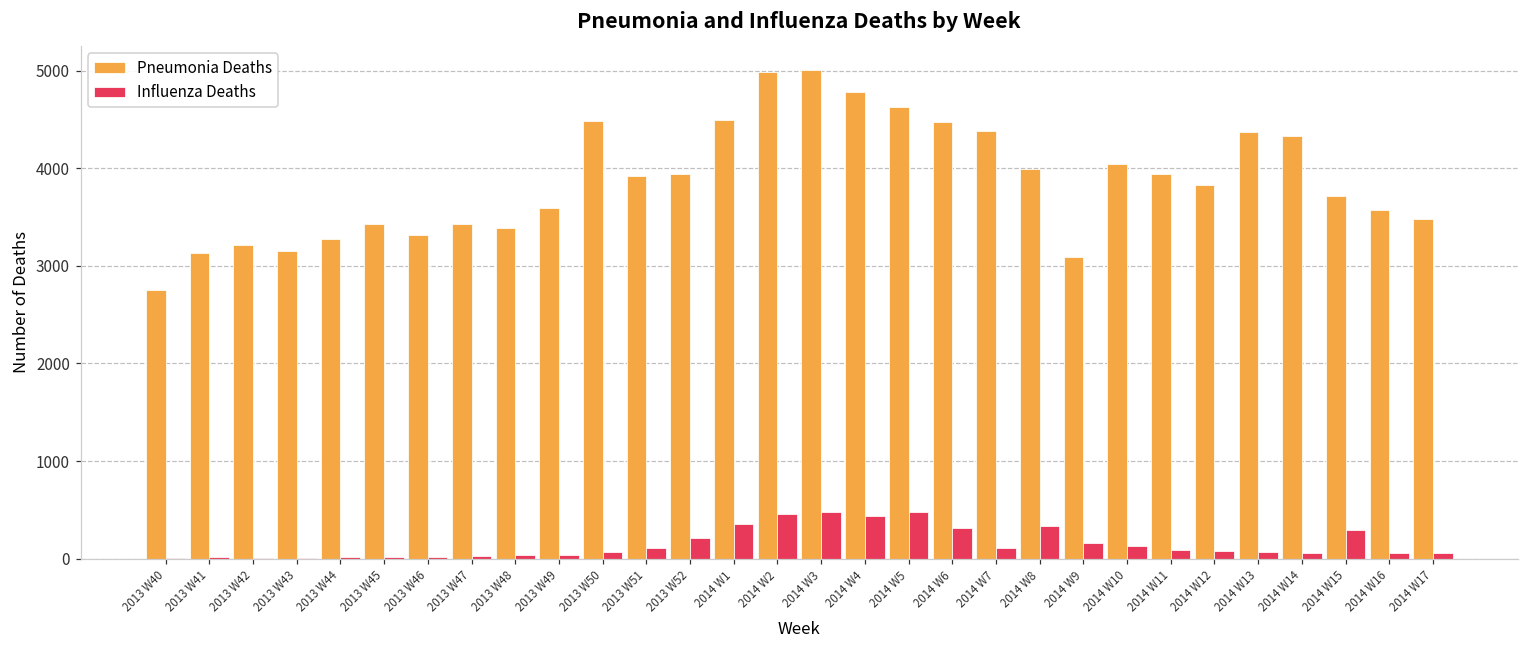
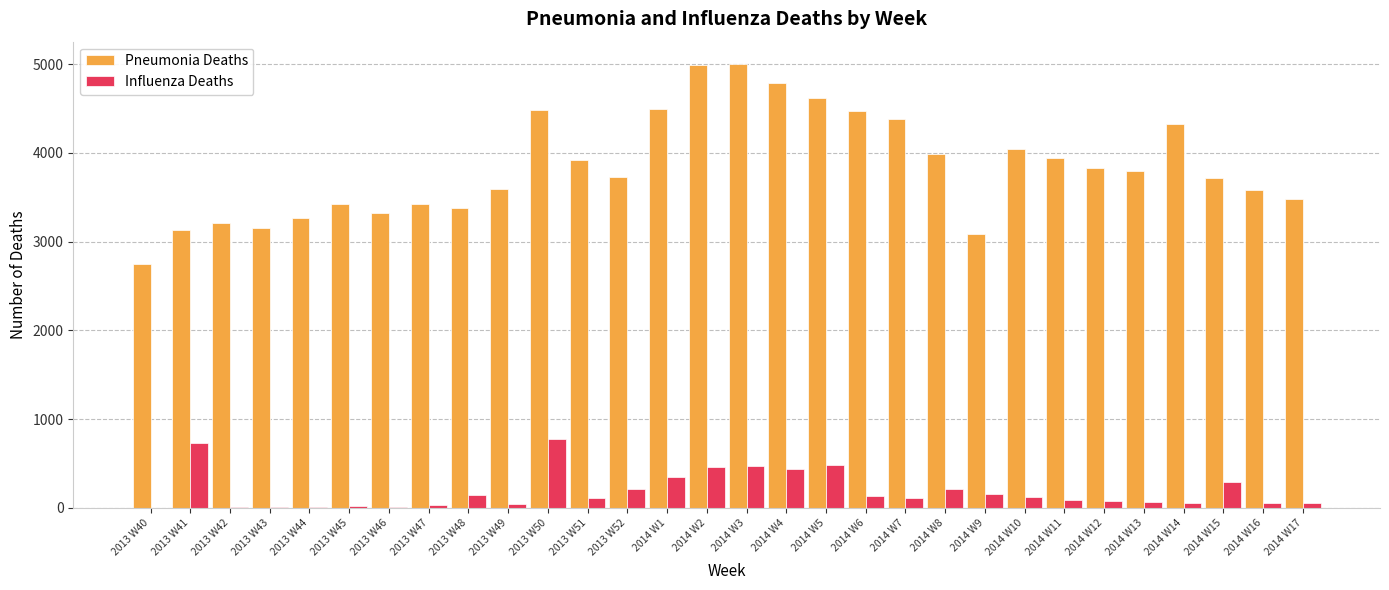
Influenza Deaths, 2013 W41: 0 -> 700
Influenza Deaths, 2013 W48: 0 -> 100
Influenza Deaths, 2013 W50: 100 -> 800
Pneumonia Deaths, 2013 W52: 3900 -> 3700
Influenza Deaths, 2014 W6: 300 -> 100
Influenza Deaths, 2014 W8: 300 -> 200
Pneumonia Deaths, 2014 W13: 4400 -> 3800
